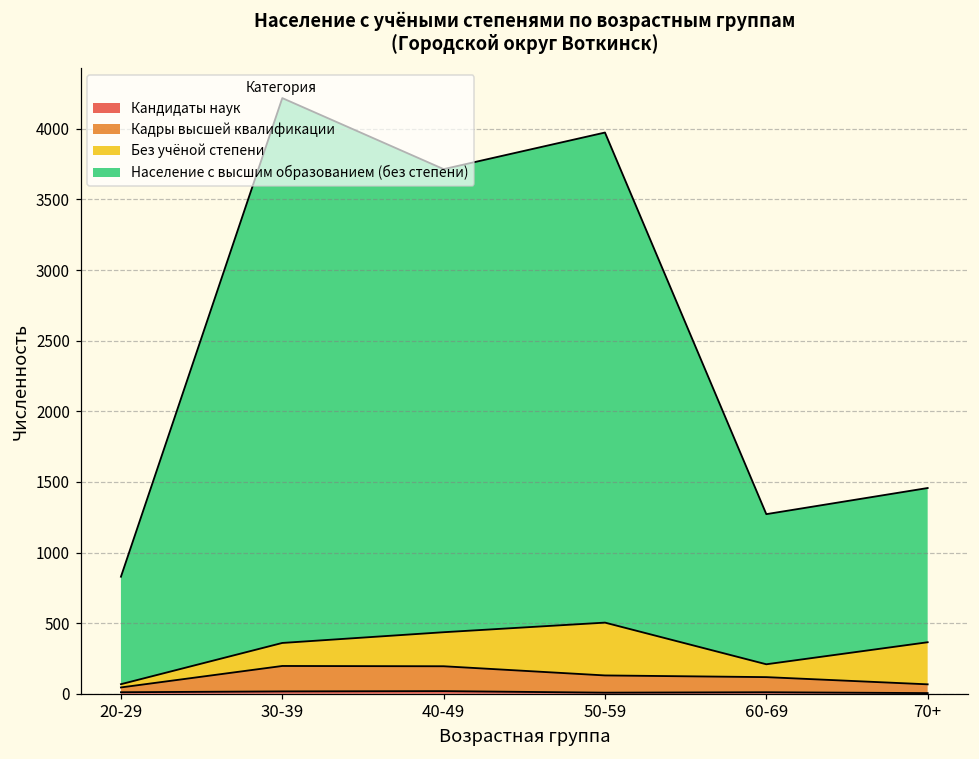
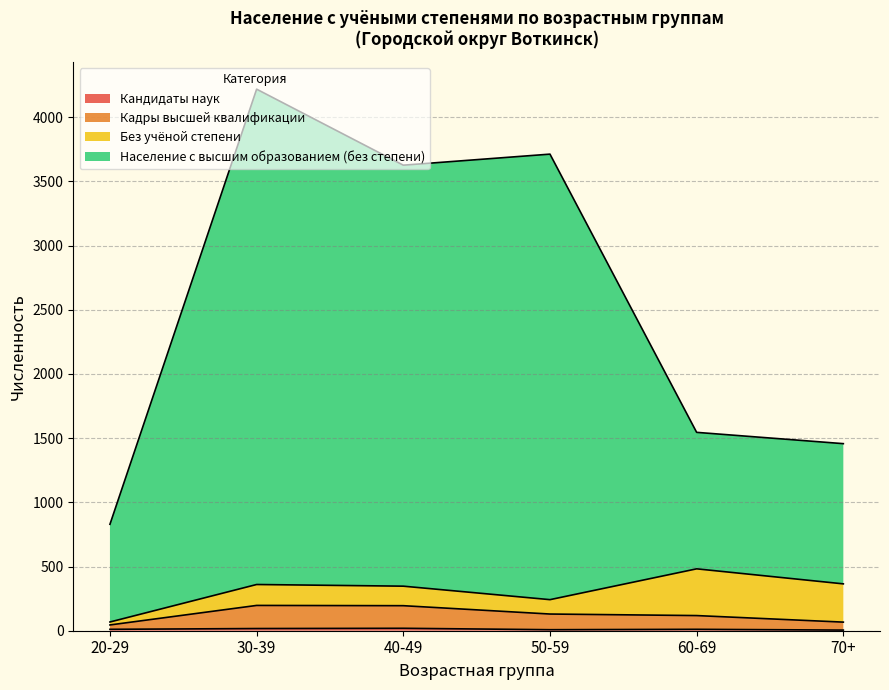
Без учёной степени, 40-49: 240 -> 150
Без учёной степени, 50-59: 370 -> 110
Без учёной степени, 60-69: 90 -> 360
